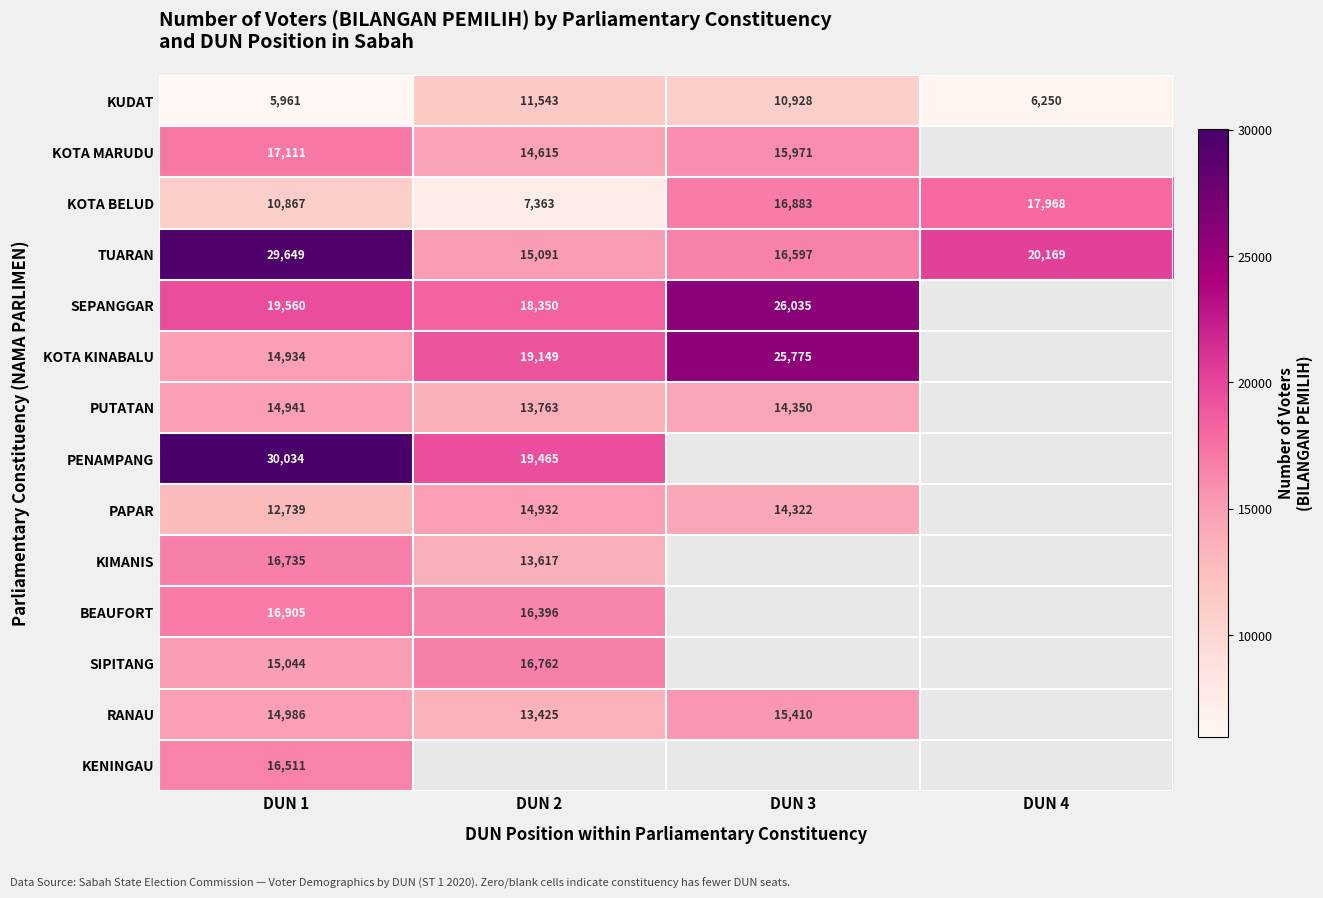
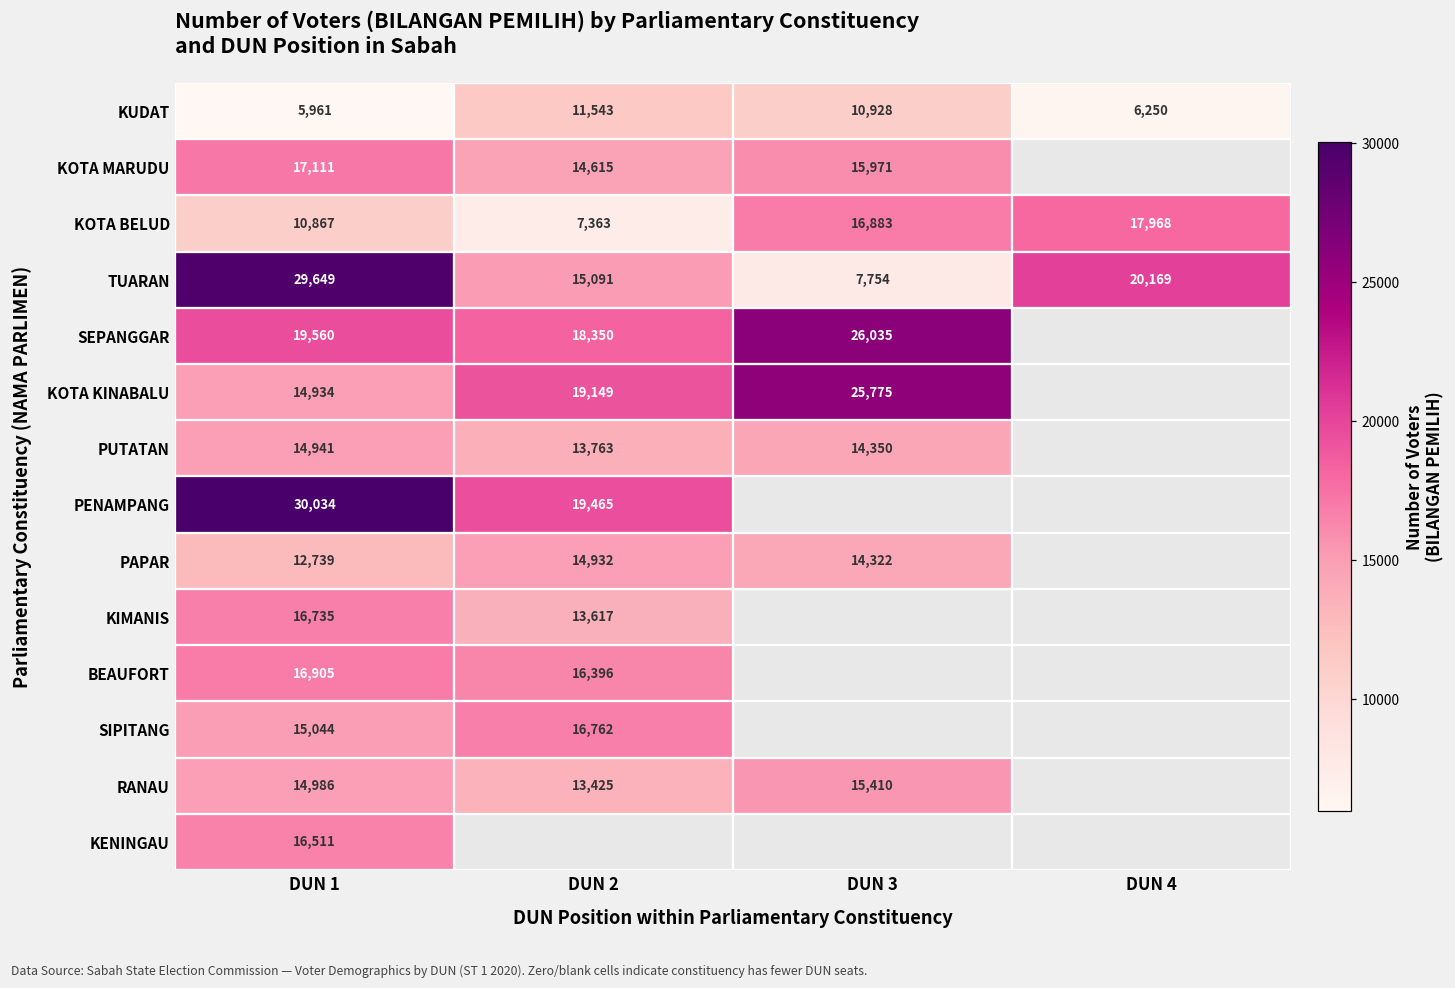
TUARAN, DUN 3: 16,597 -> 7,754
